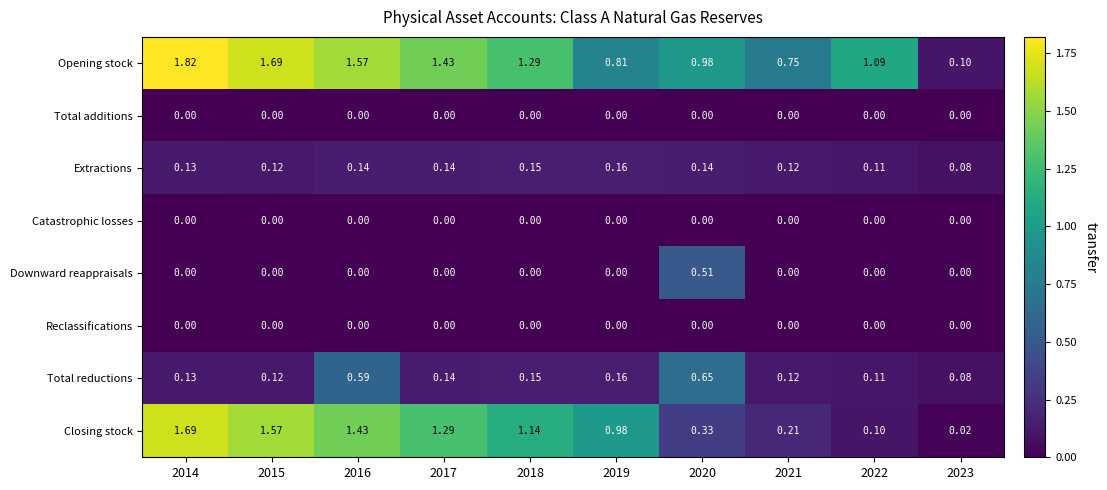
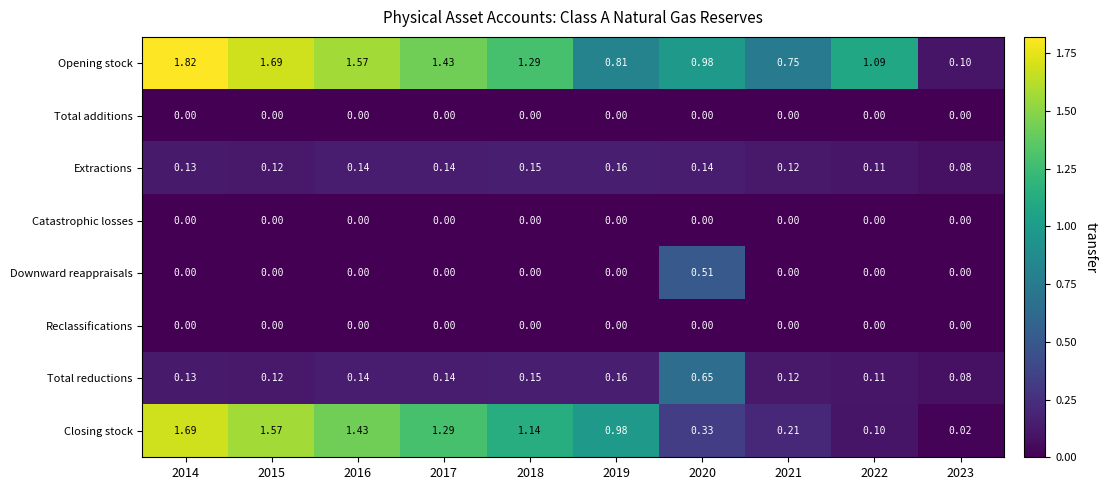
Total reductions, 2016: 0.59 -> 0.14
